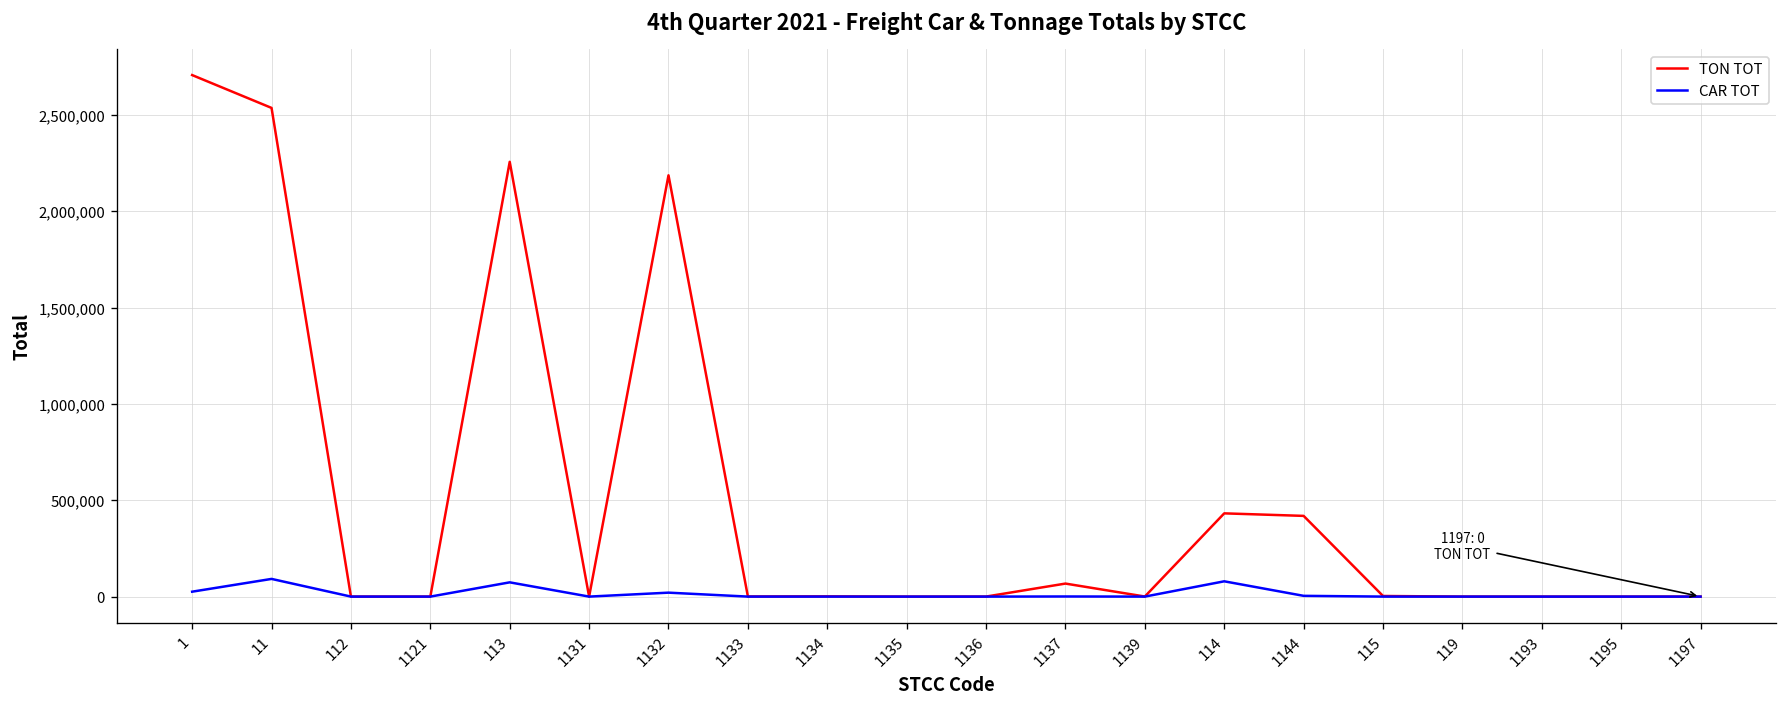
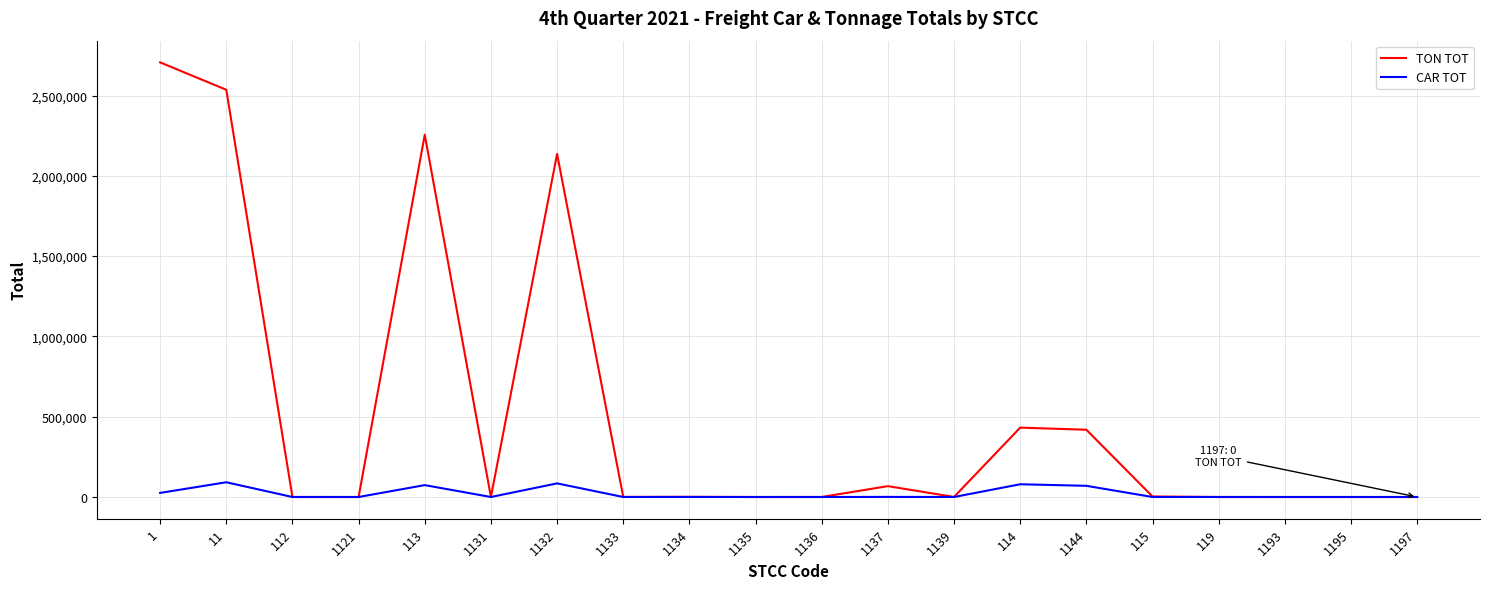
TON TOT, 1132: 2,190,000 -> 2,140,000
CAR TOT, 1132: 20,000 -> 80,000
CAR TOT, 1144: 0 -> 70,000
